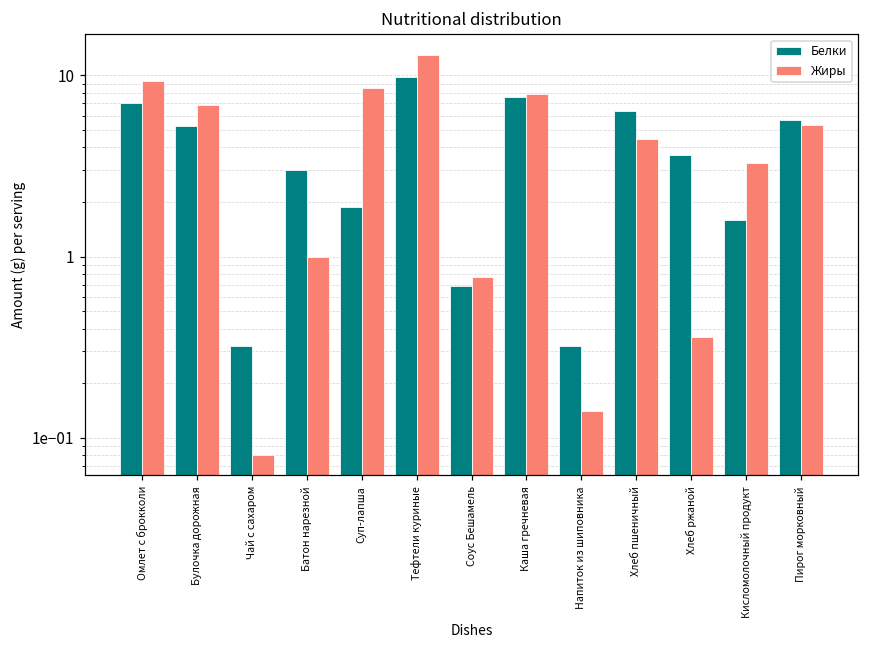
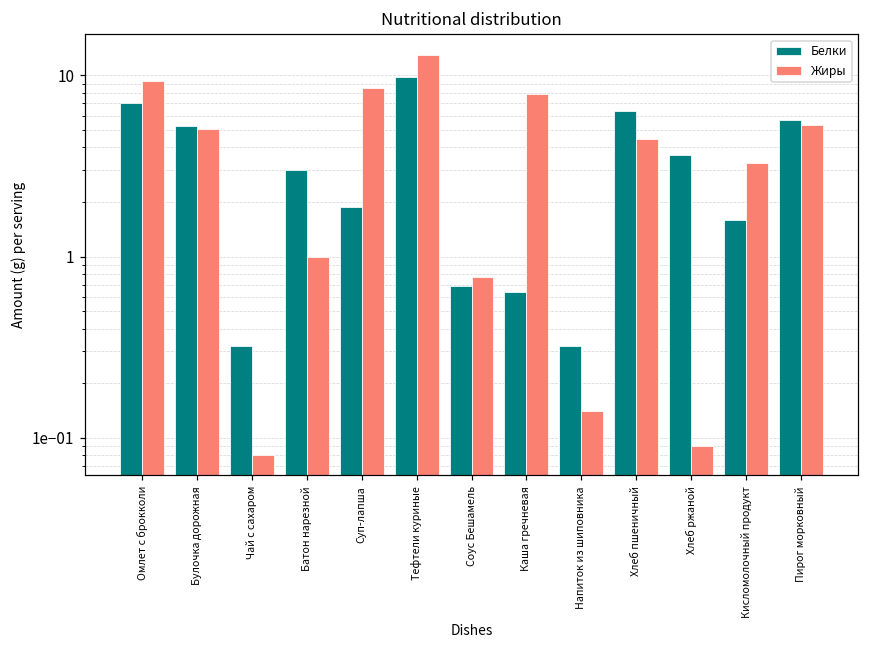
Жиры, Булочка дорожная: 6.9 -> 5.1
Белки, Каша гречневая: 8 -> 0.64
Жиры, Хлеб ржаной: 0.36 -> 0.09
